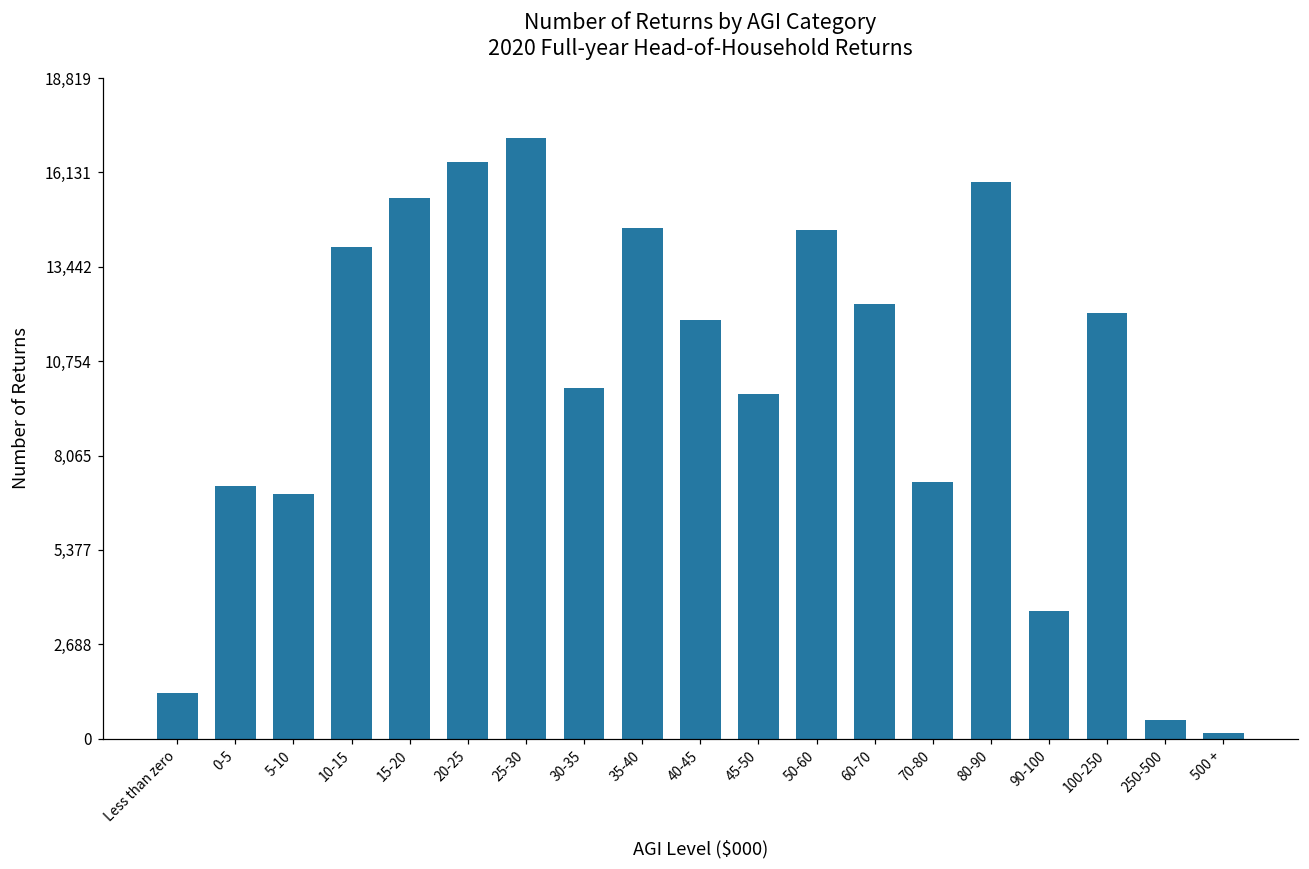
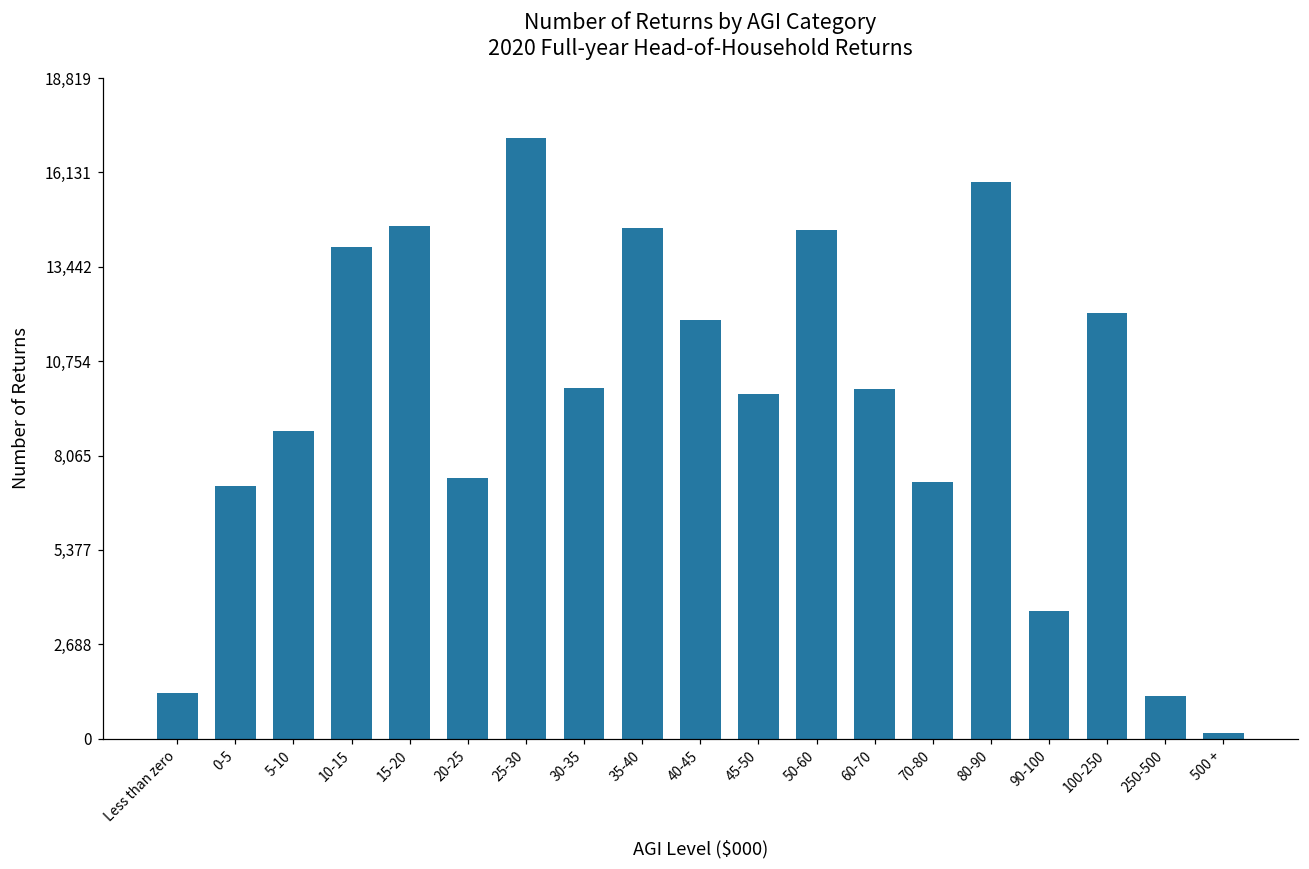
5-10: 7,000 -> 8,800
15-20: 15,400 -> 14,600
20-25: 16,400 -> 7,400
60-70: 12,400 -> 10,000
250-500: 500 -> 1,200
